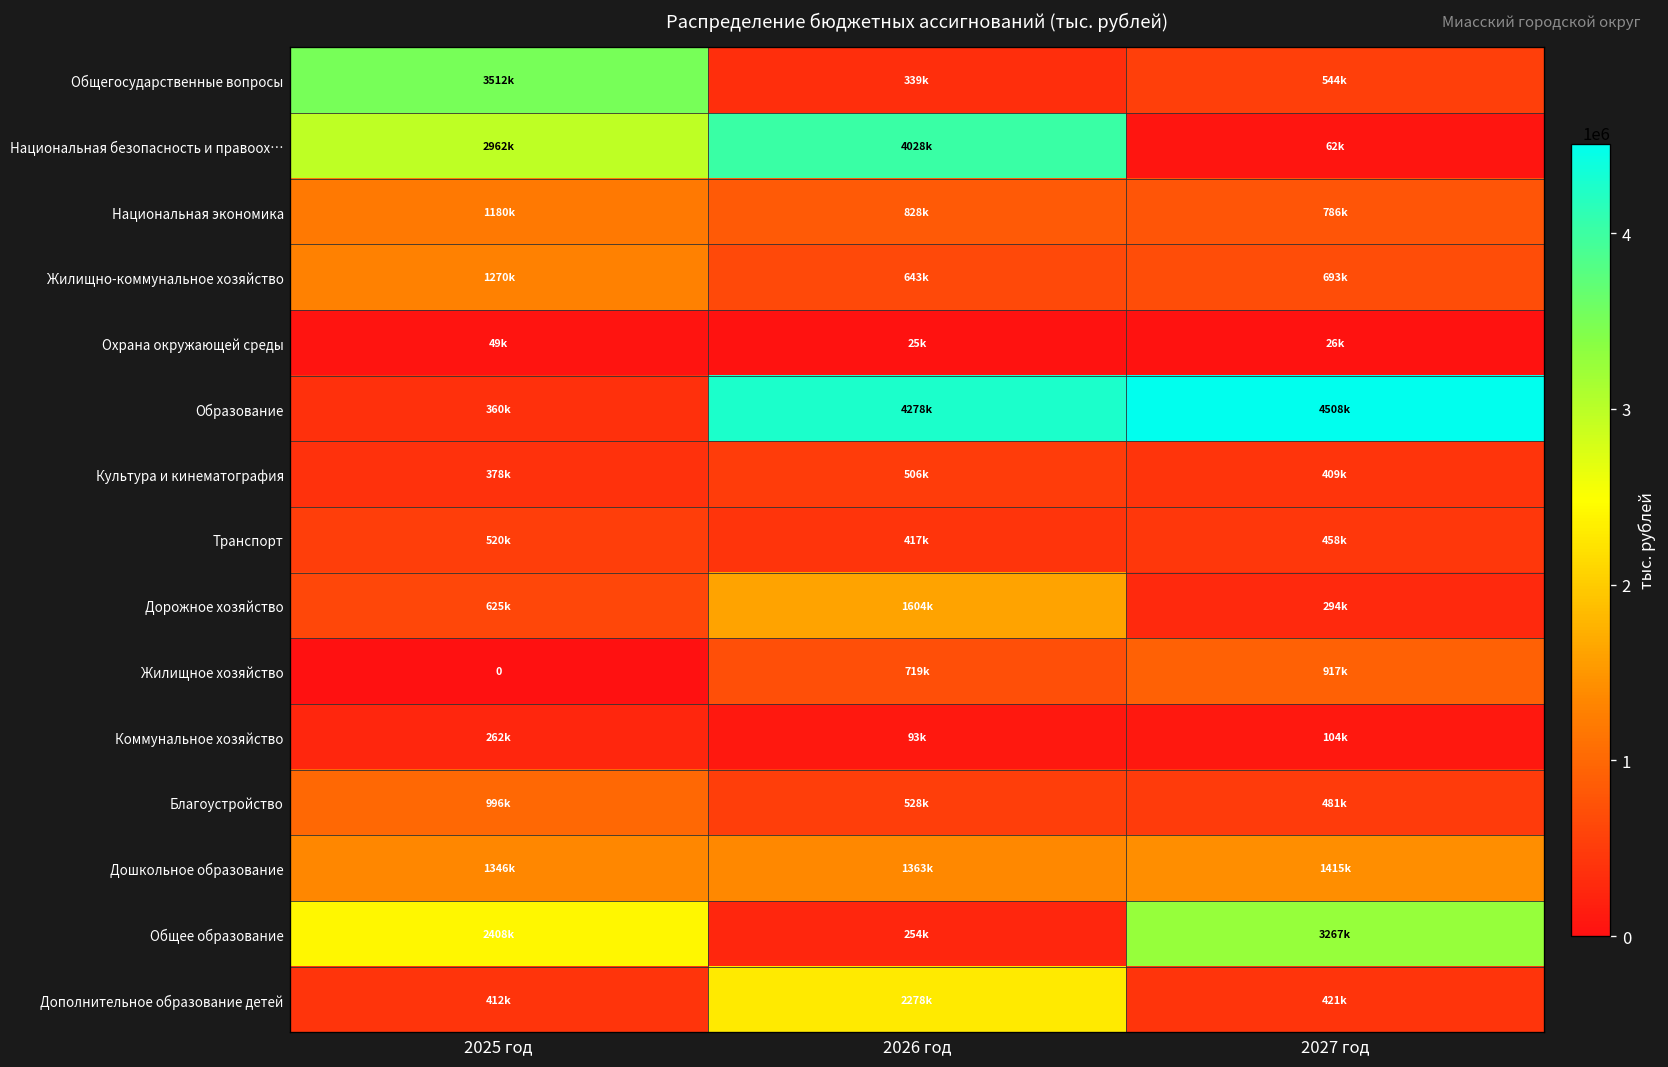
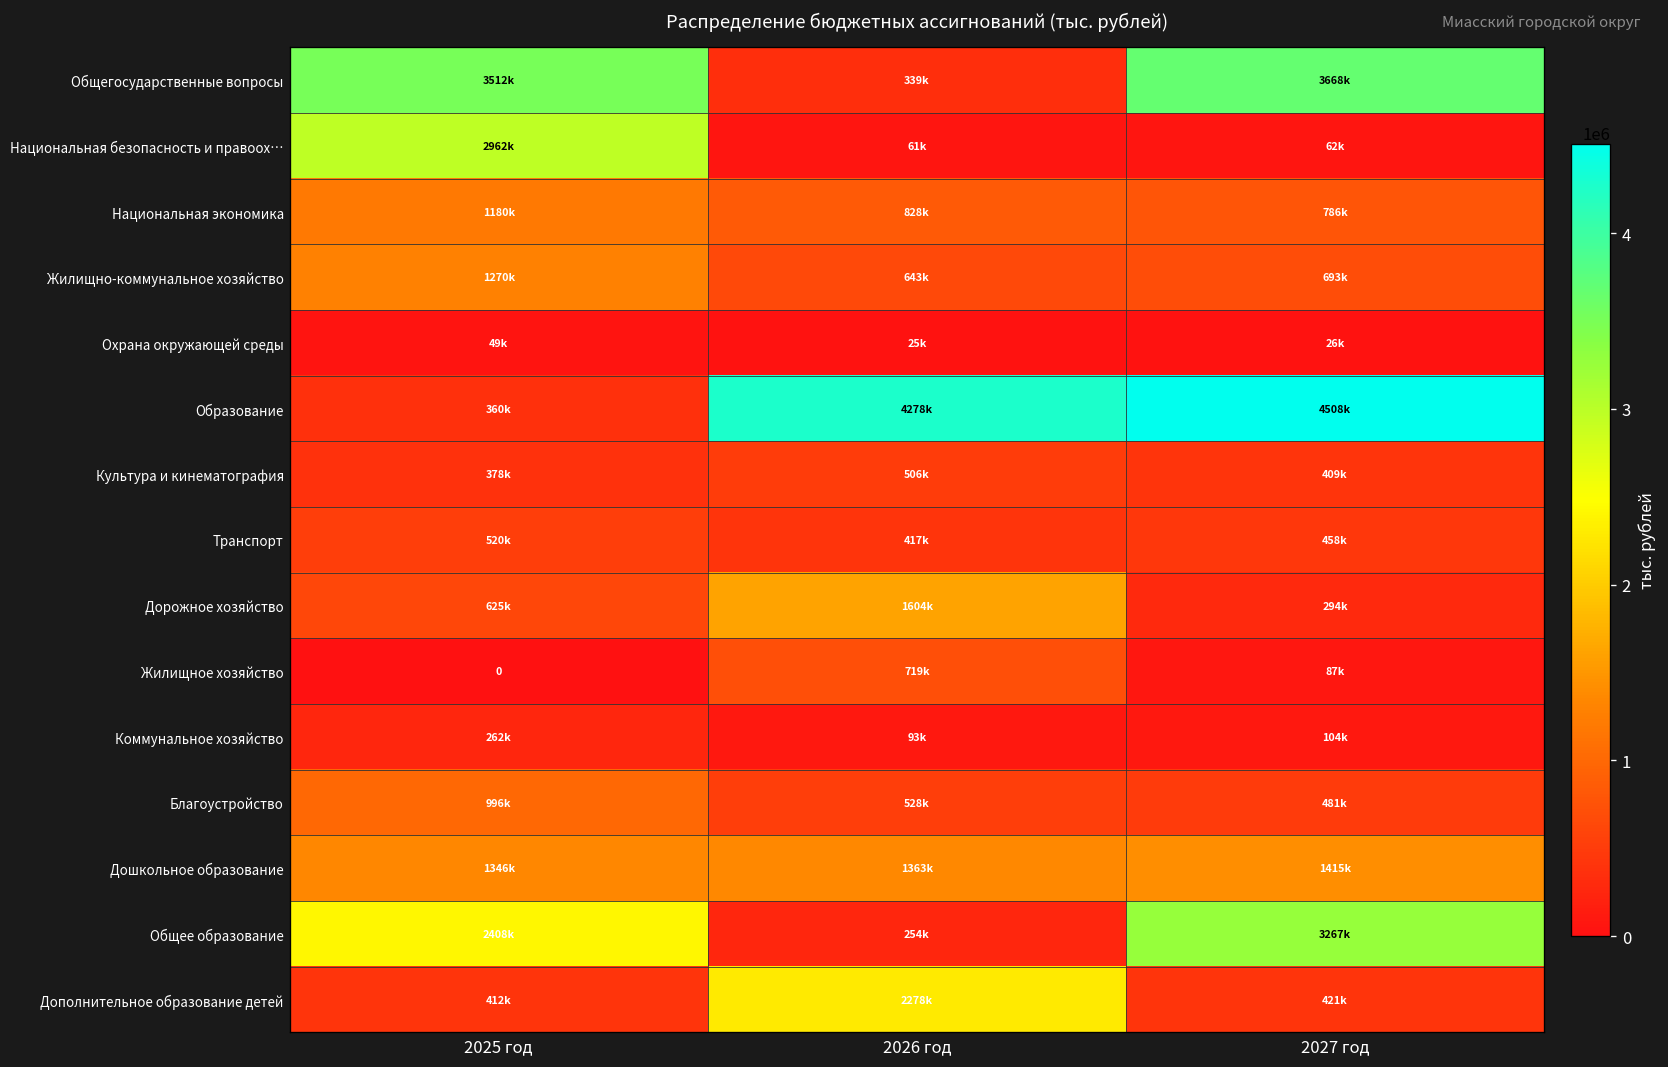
Общегосударственные вопросы, 2027 год: 544k -> 3668k
Национальная безопасность и правоох…, 2026 год: 4028k -> 61k
Жилищное хозяйство, 2027 год: 917k -> 87k
